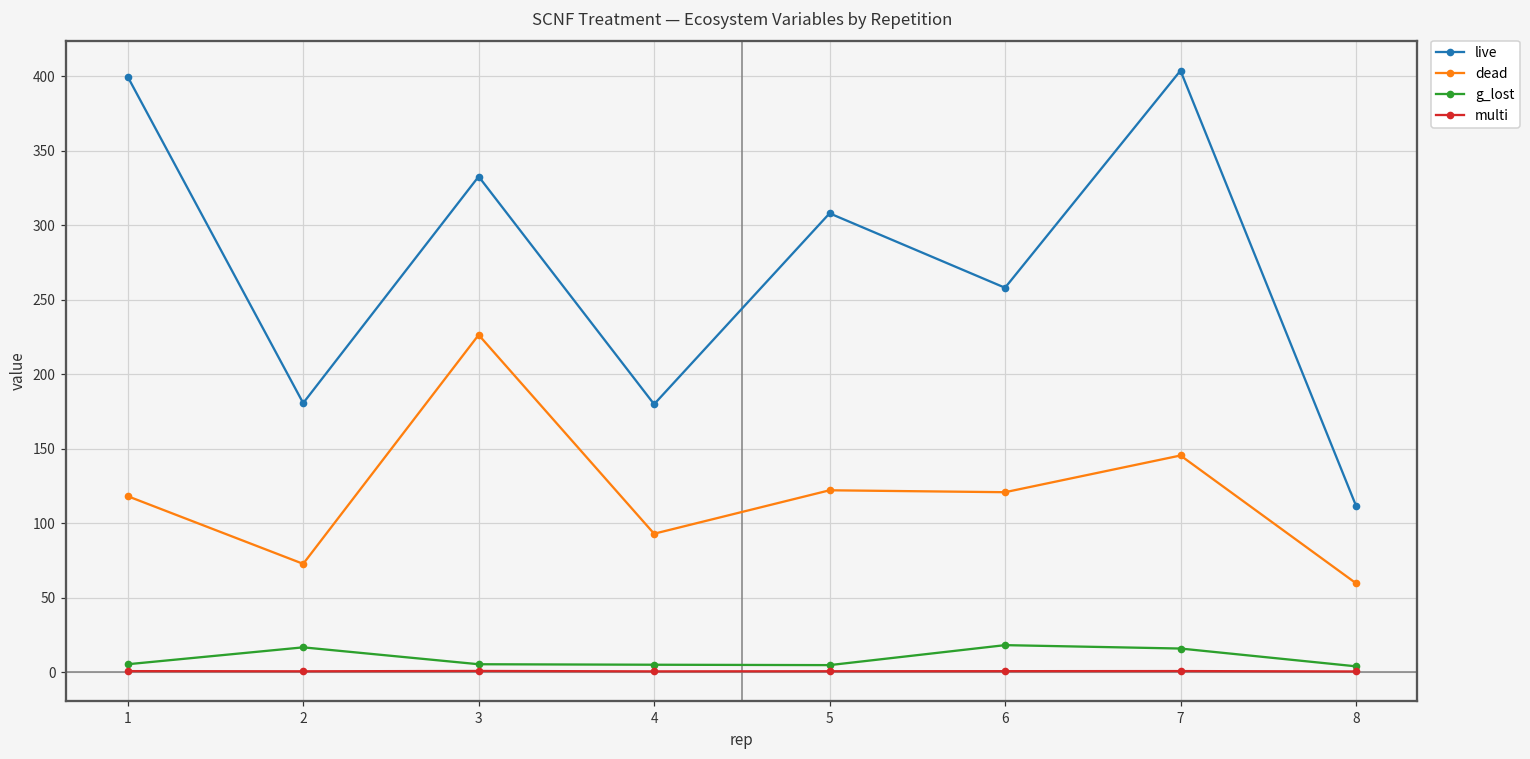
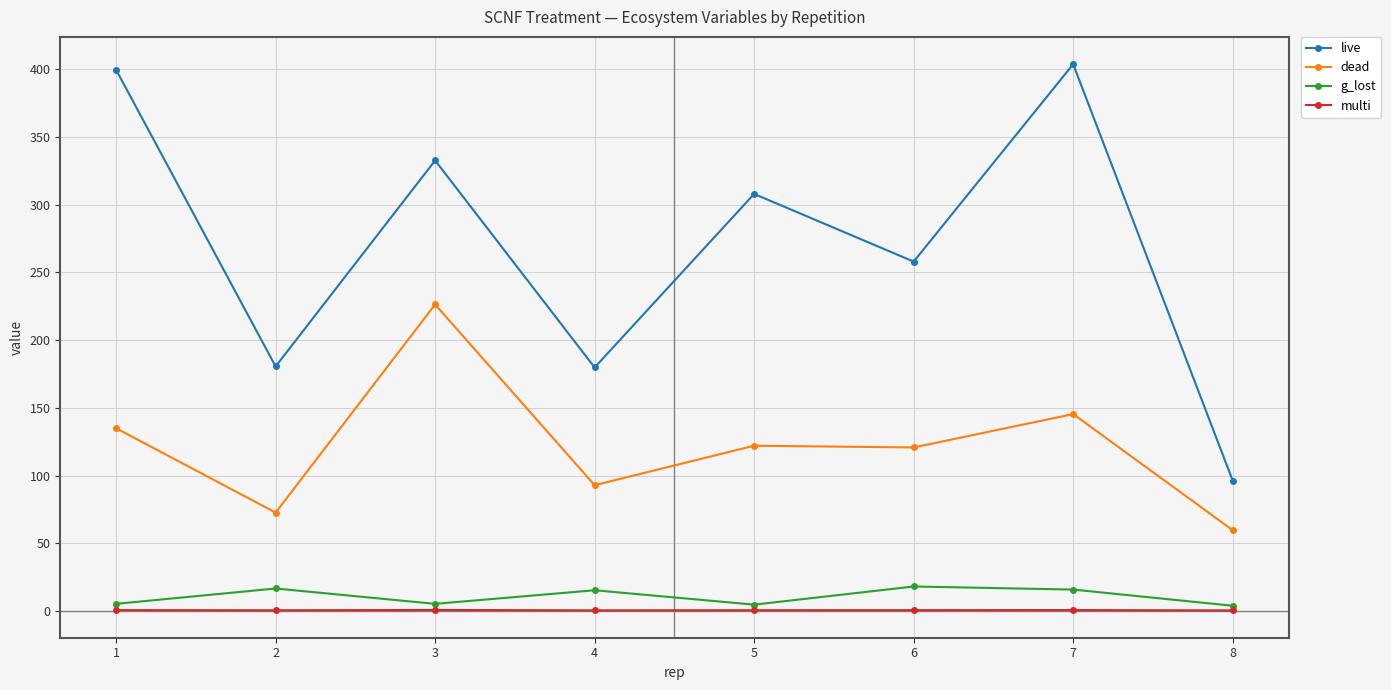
dead, 1: 118 -> 135
g_lost, 4: 5 -> 15
live, 8: 112 -> 96
